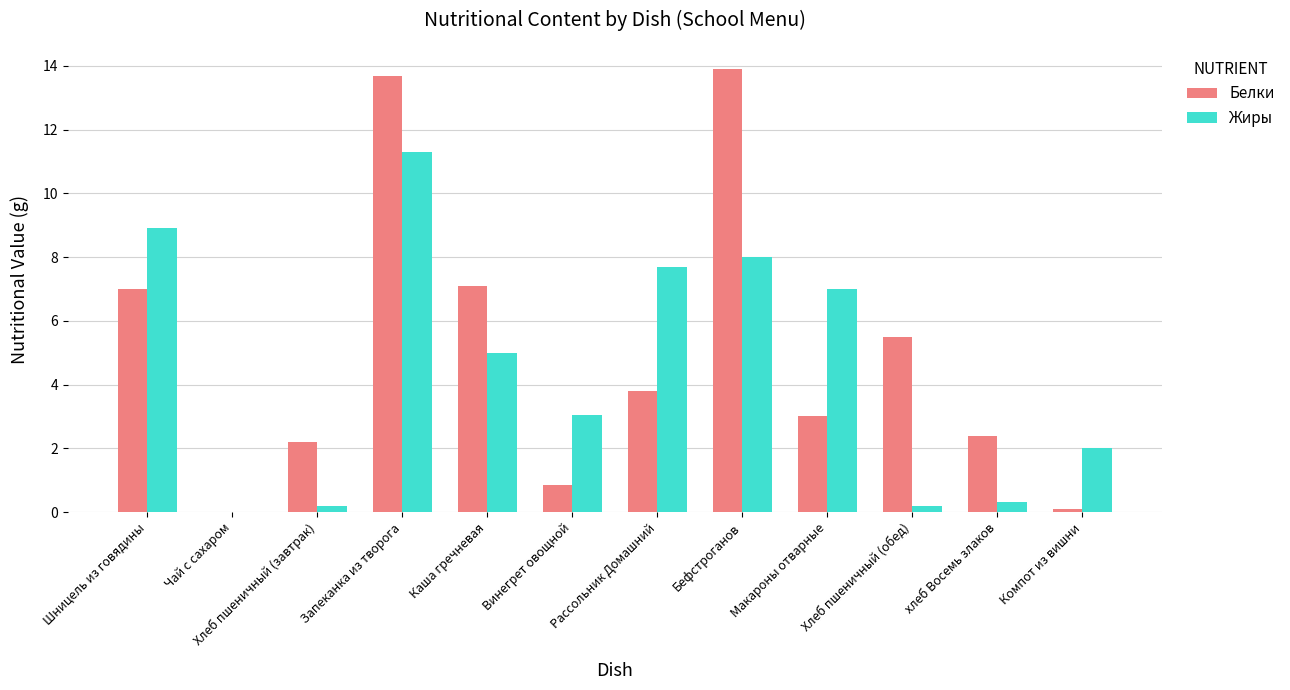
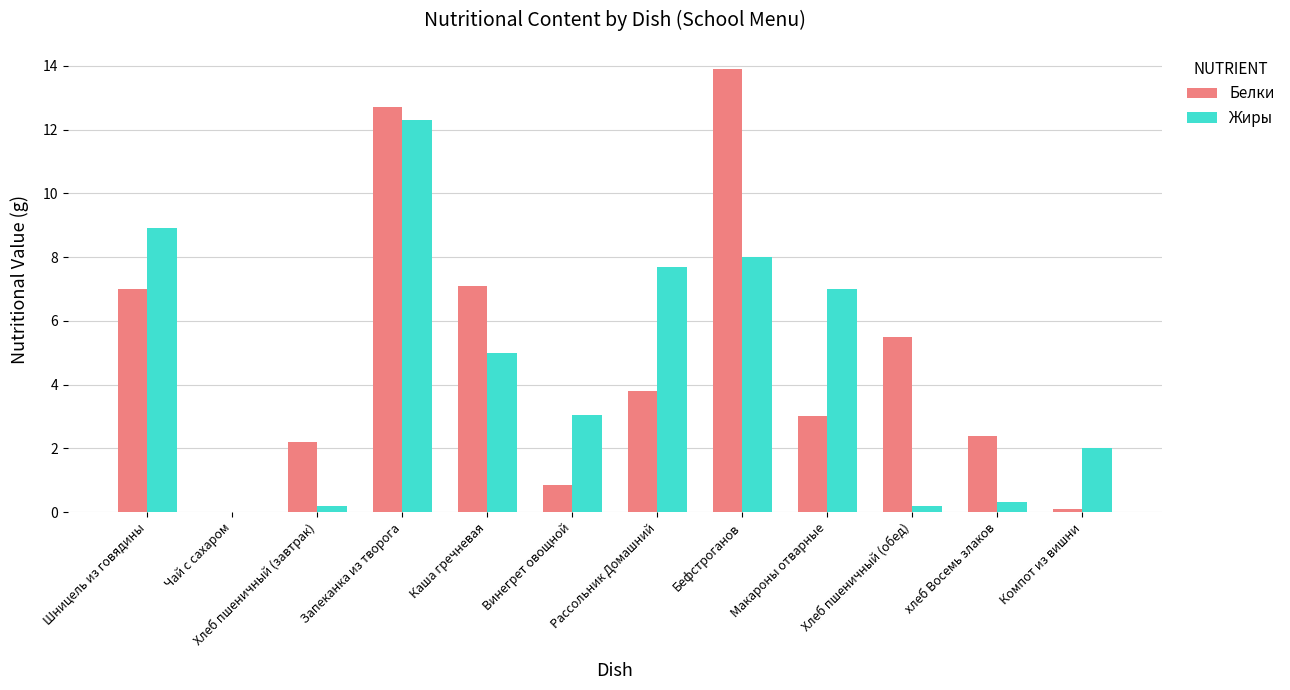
Белки, Запеканка из творога: 13.7 -> 12.7
Жиры, Запеканка из творога: 11.3 -> 12.3
